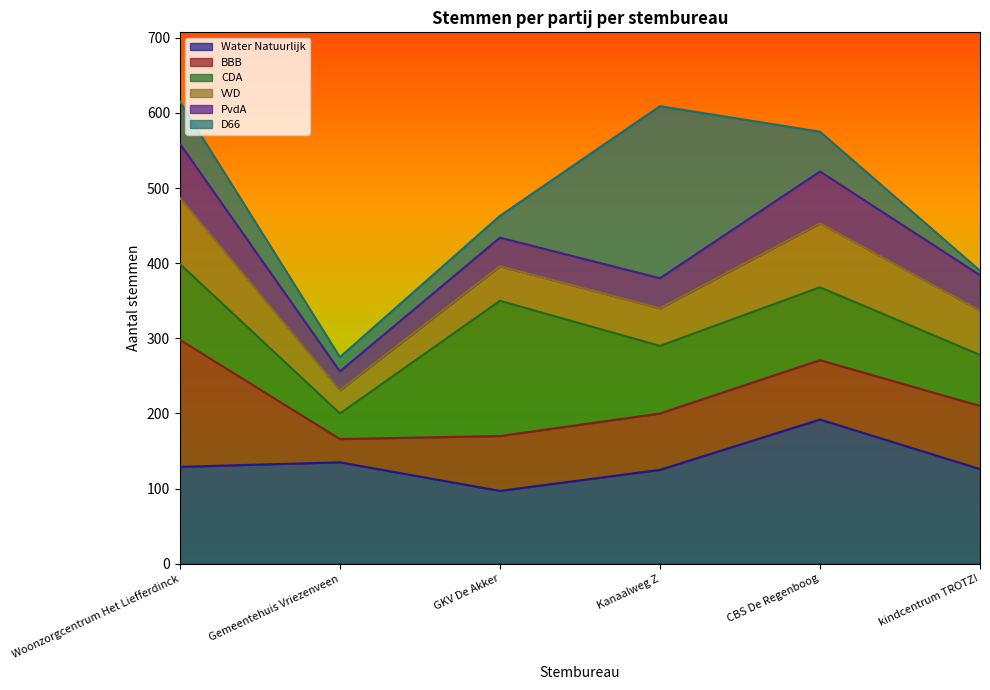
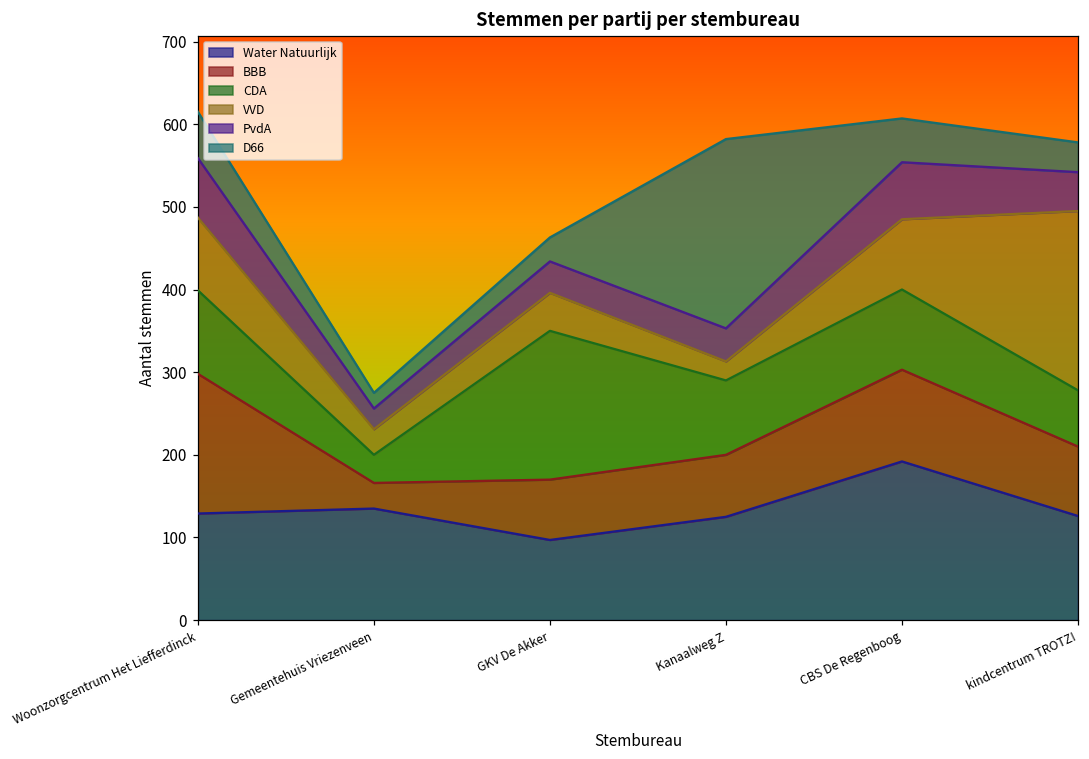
VVD, Kanaalweg Z: 50 -> 20
BBB, CBS De Regenboog: 80 -> 110
VVD, kindcentrum TROTZ!: 60 -> 220
D66, kindcentrum TROTZ!: 10 -> 40
